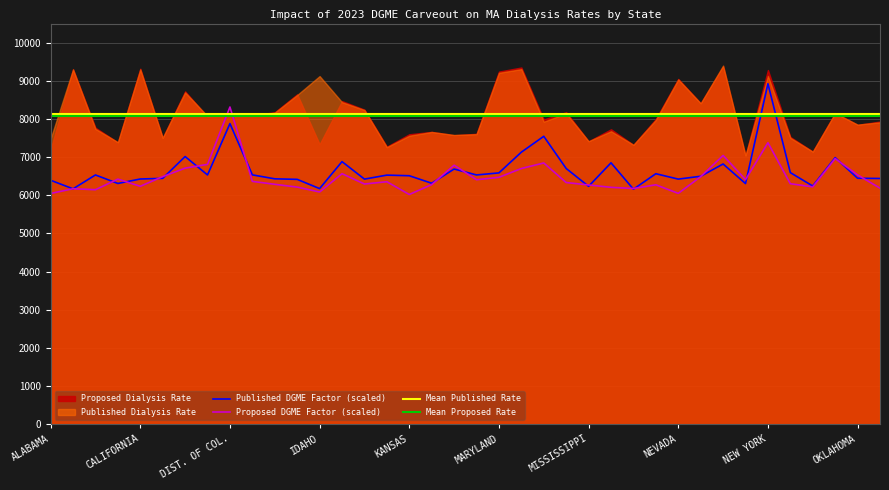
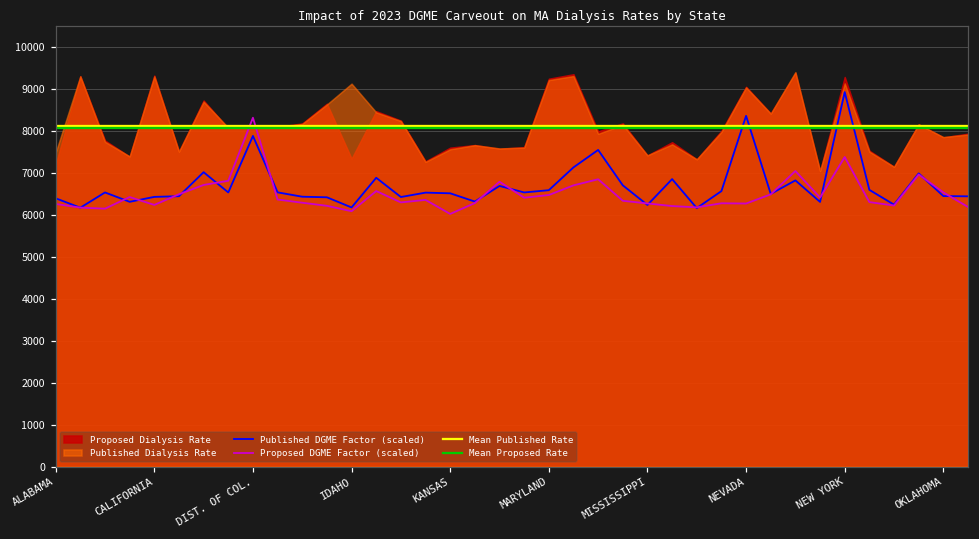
Proposed DGME Factor (scaled), ALABAMA: 6000 -> 6300
Published DGME Factor (scaled), NEVADA: 6400 -> 8400
Proposed DGME Factor (scaled), NEVADA: 6000 -> 6300
